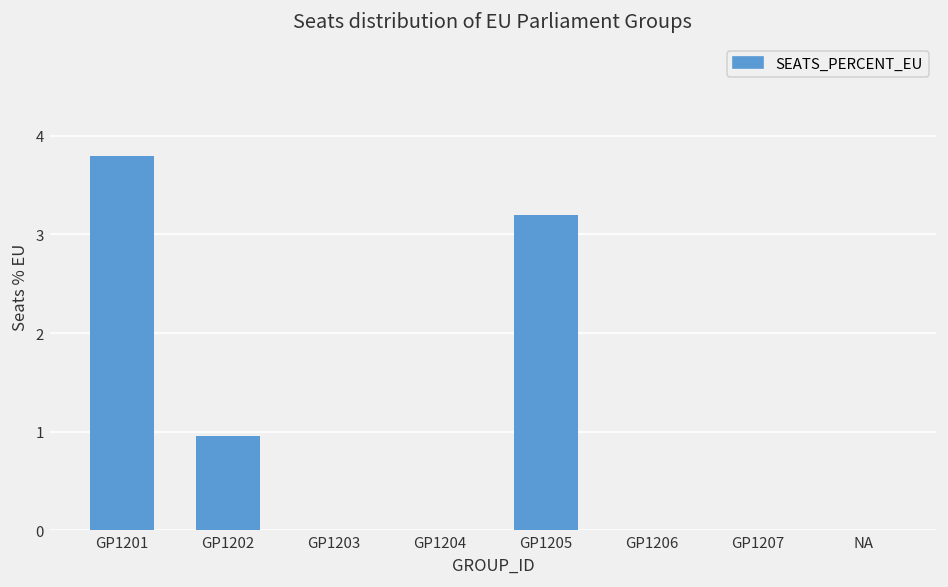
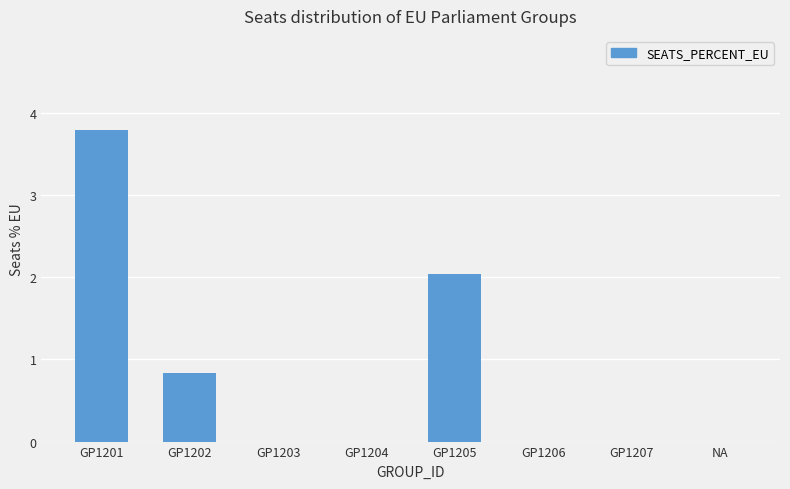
GP1202: 1.0 -> 0.8
GP1205: 3.2 -> 2.0
